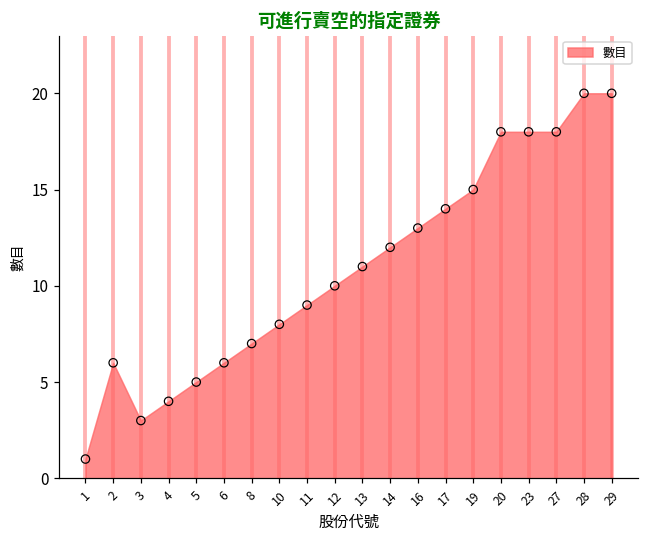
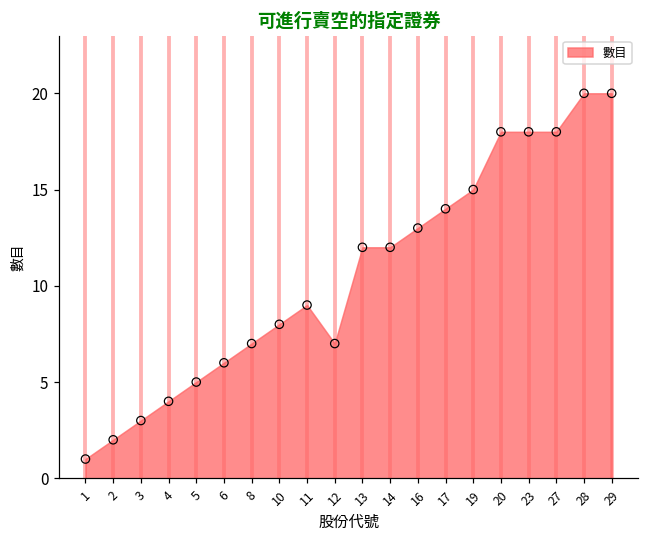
2: 6 -> 2
12: 10 -> 7
13: 11 -> 12
